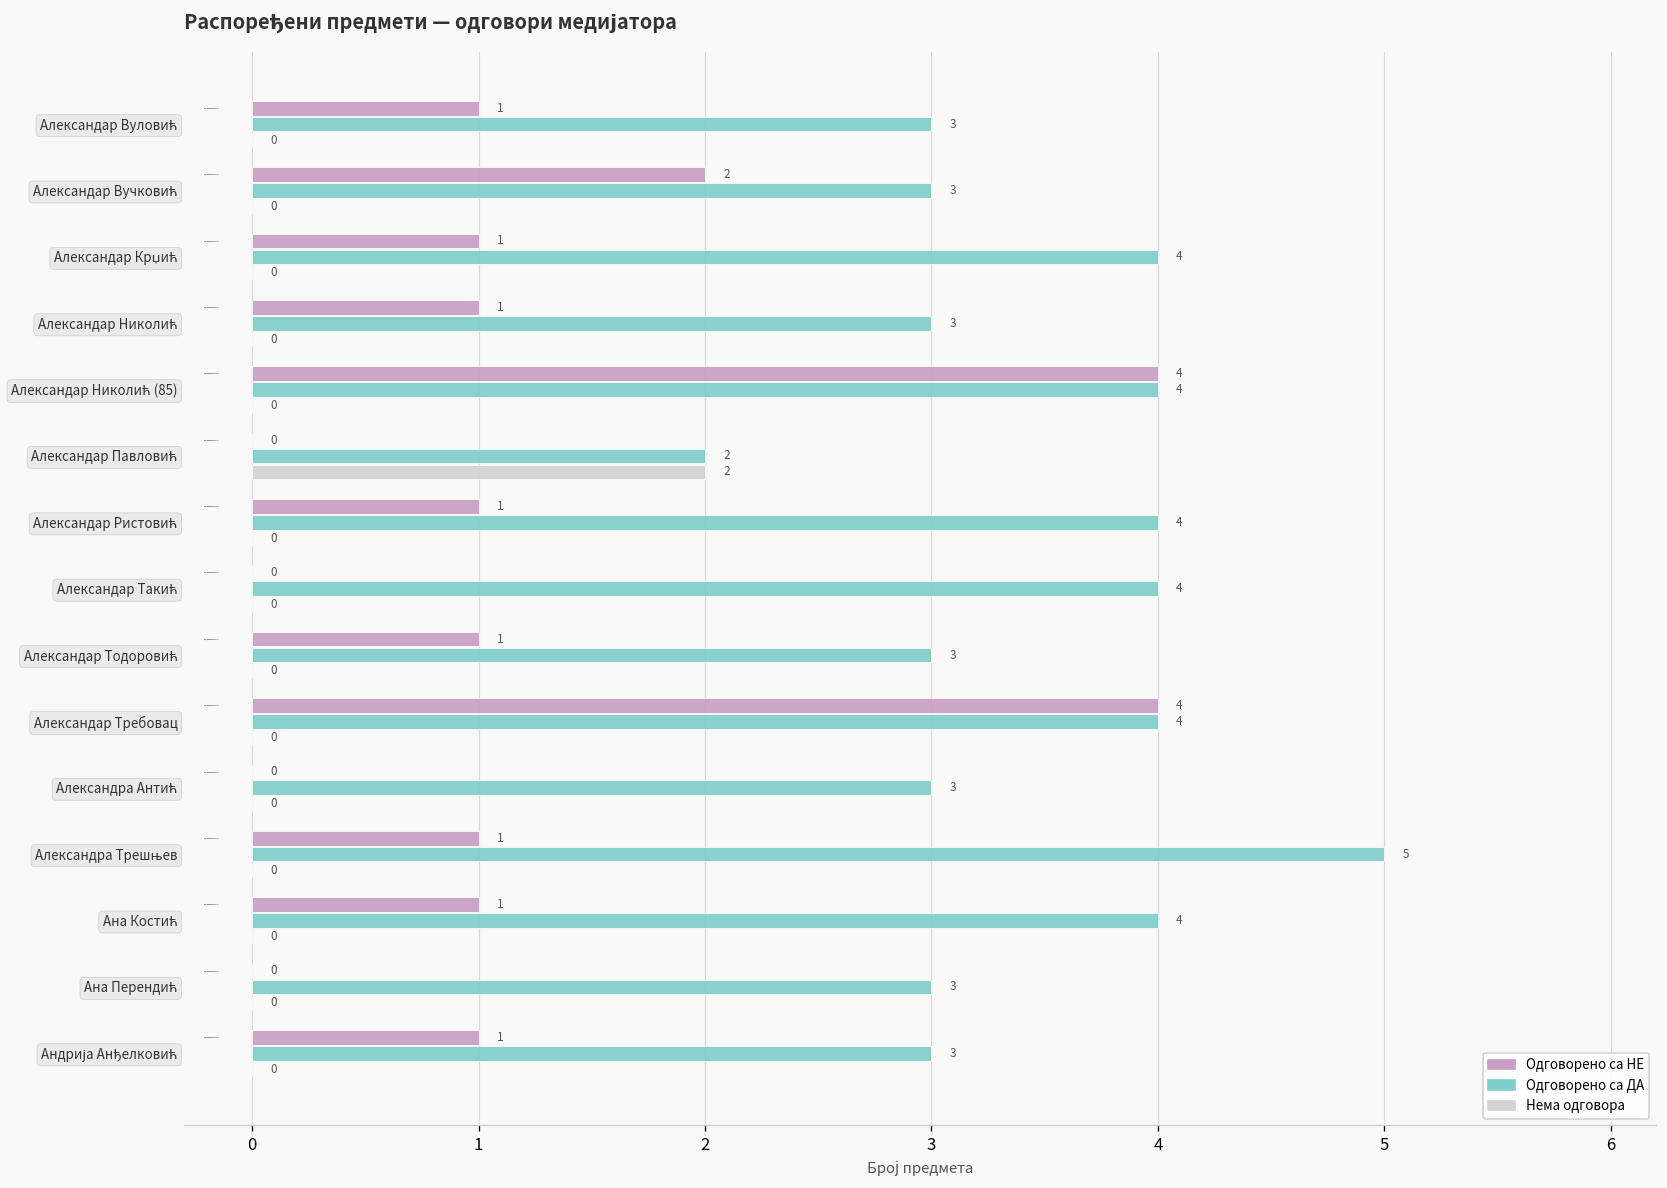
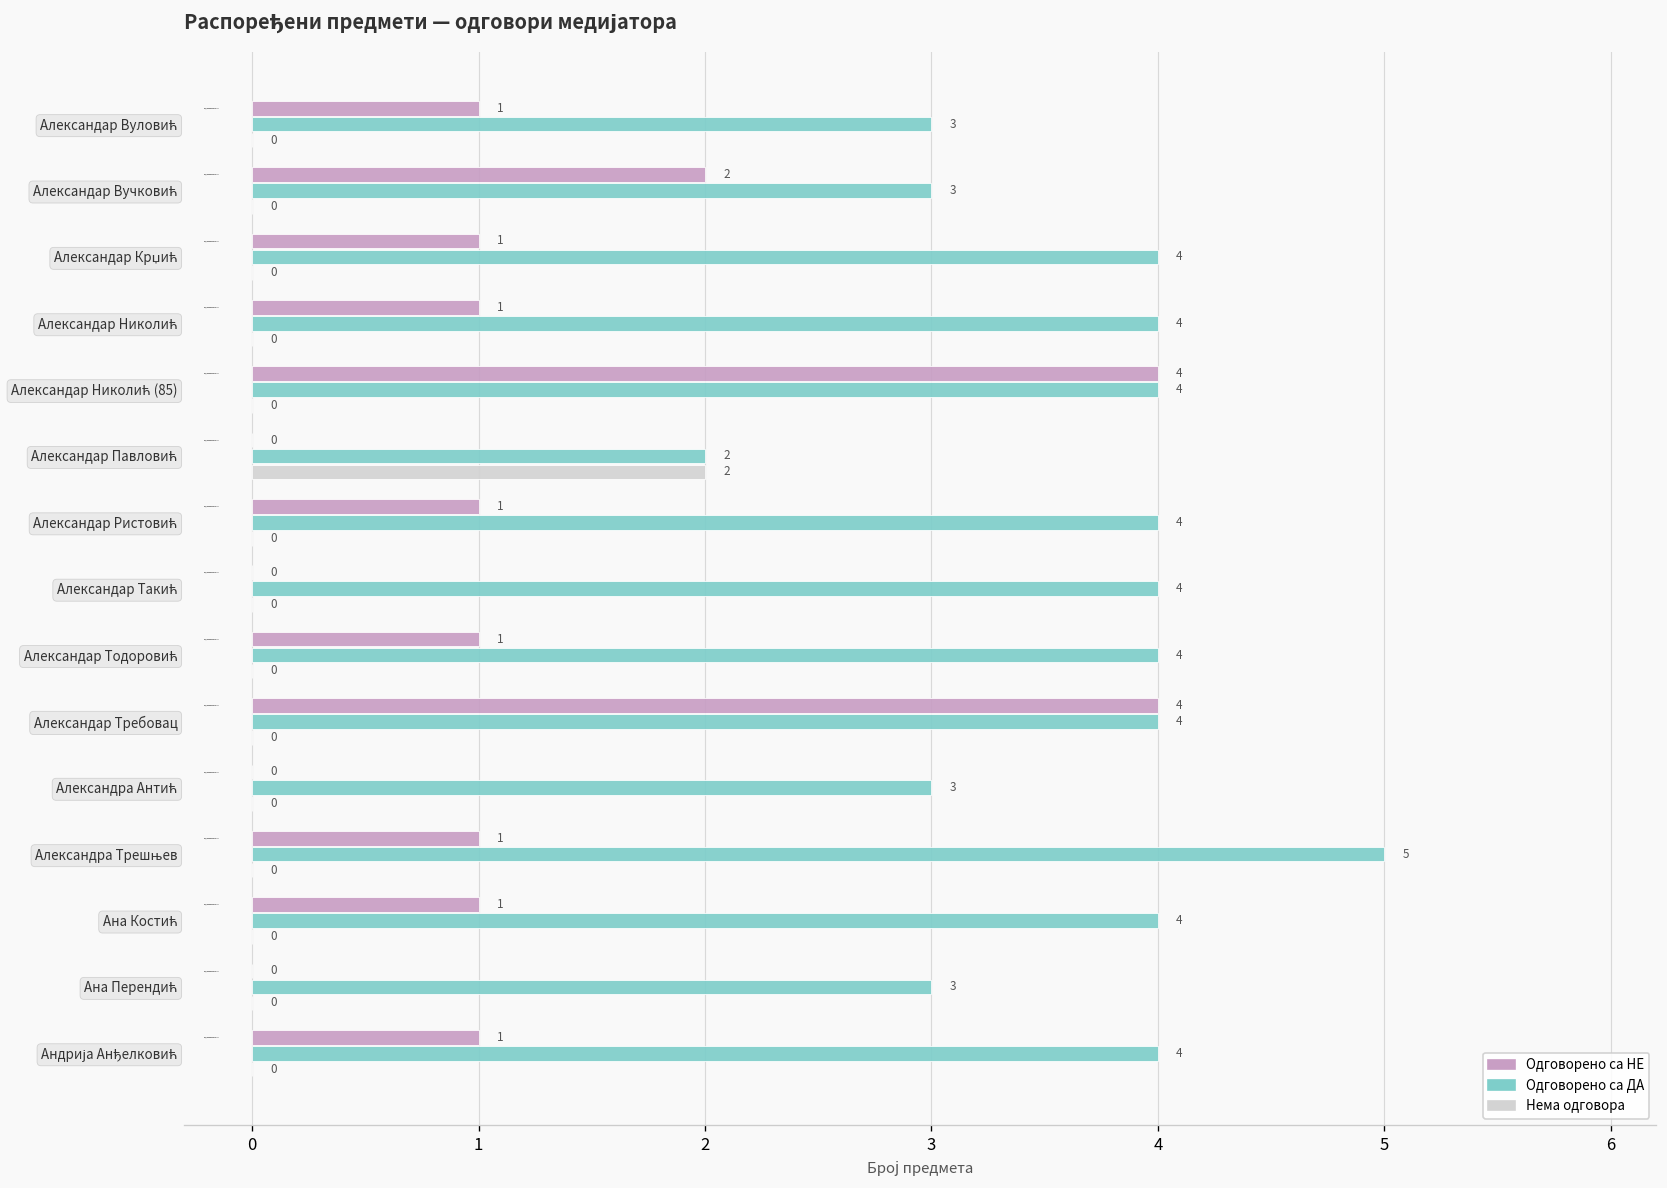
Одговорено са ДА, Александар Николић: 3 -> 4
Одговорено са ДА, Александар Тодоровић: 3 -> 4
Одговорено са ДА, Андрија Анђелковић: 3 -> 4
